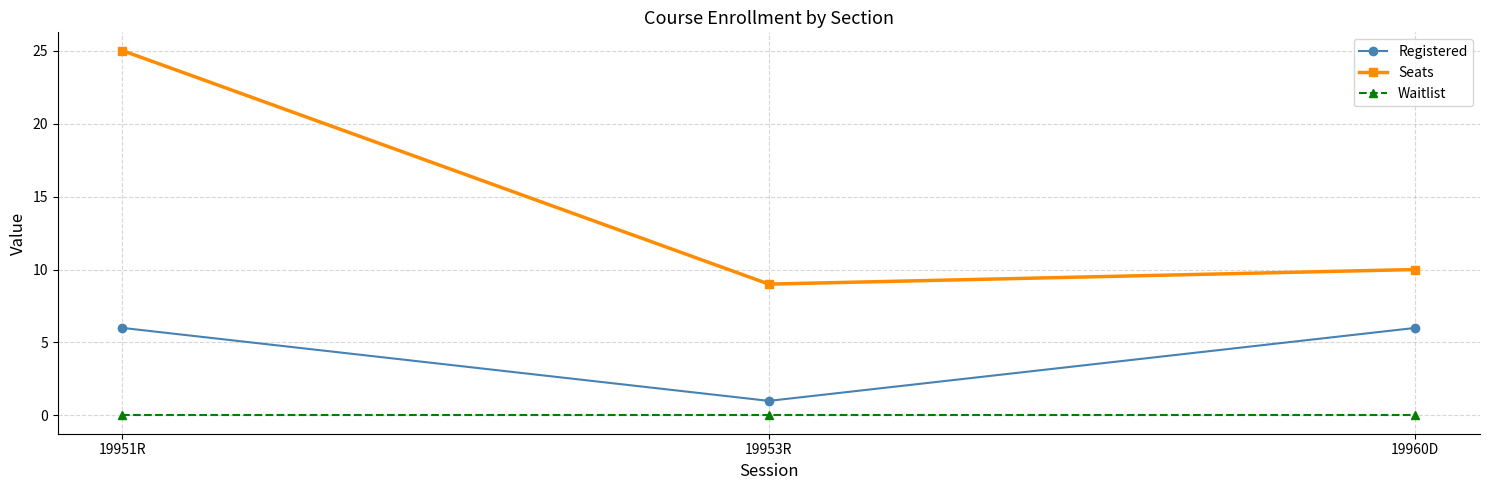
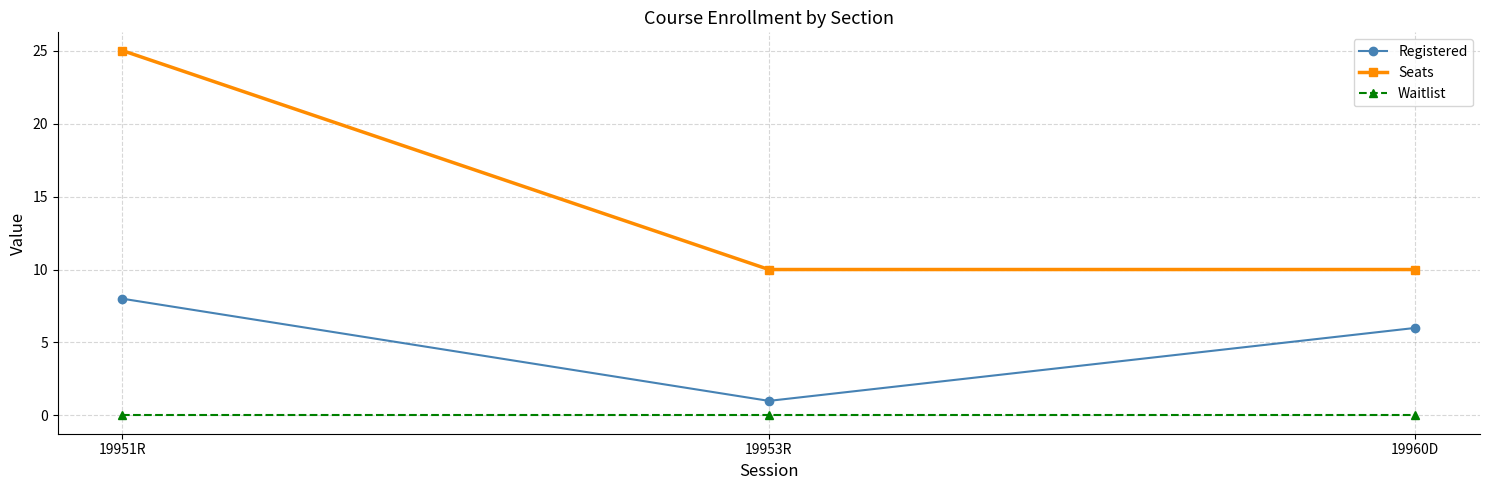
Registered, 19951R: 6 -> 8
Seats, 19953R: 9 -> 10
